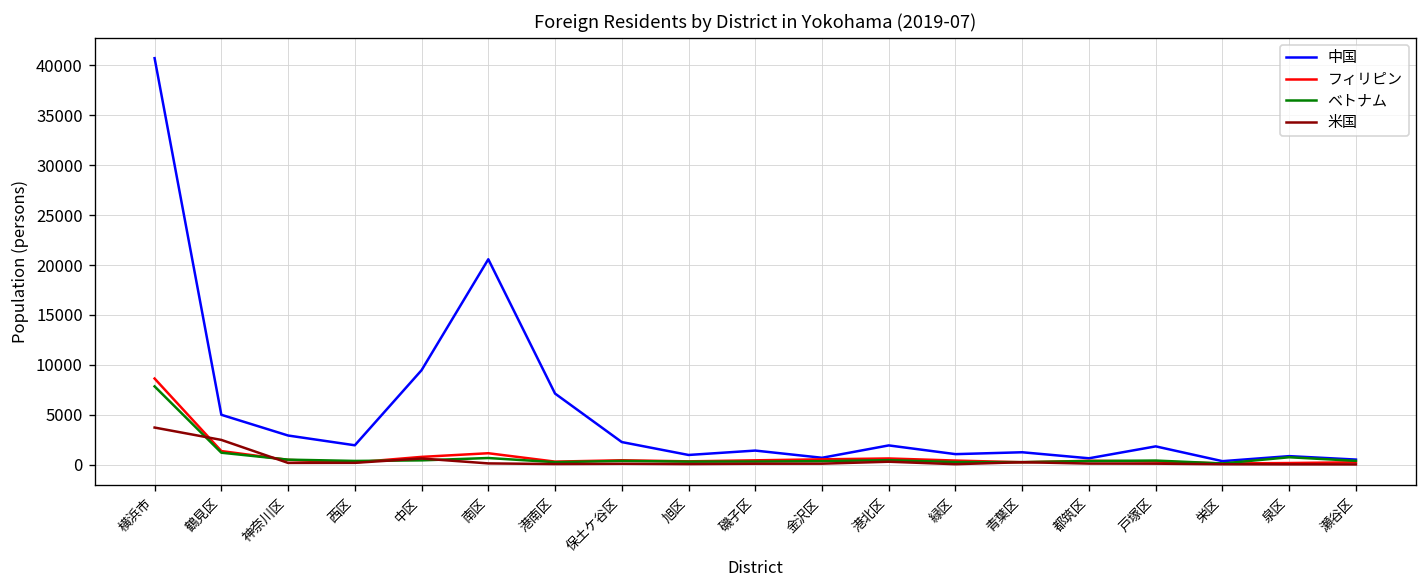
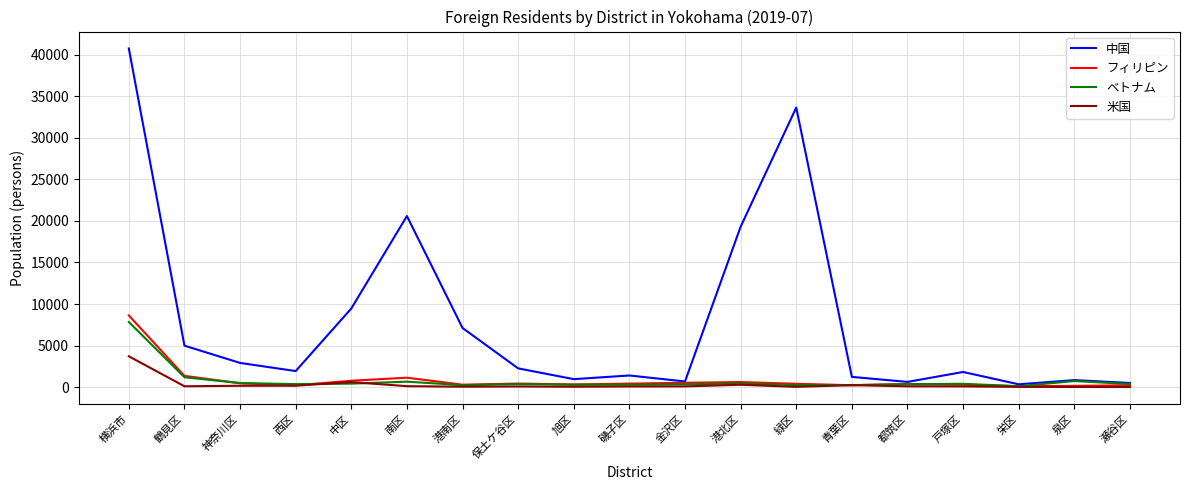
米国, 鶴見区: 2000 -> 0
中国, 港北区: 2000 -> 19000
中国, 緑区: 1000 -> 34000
